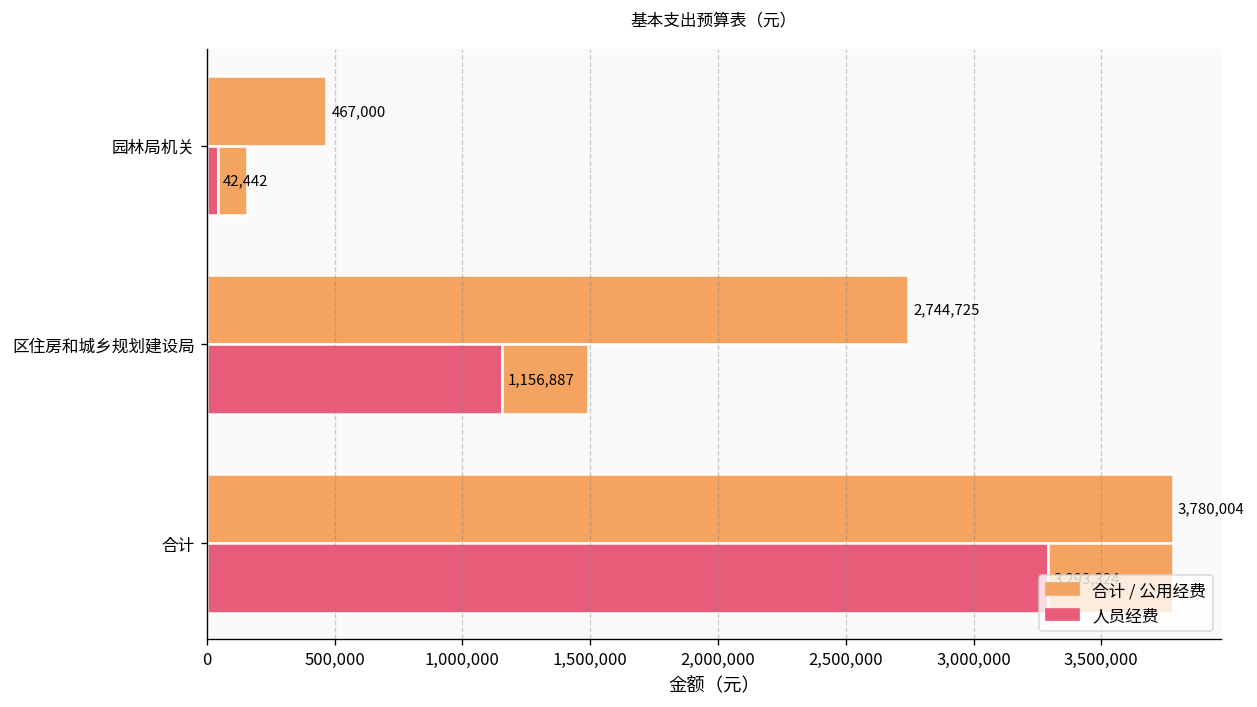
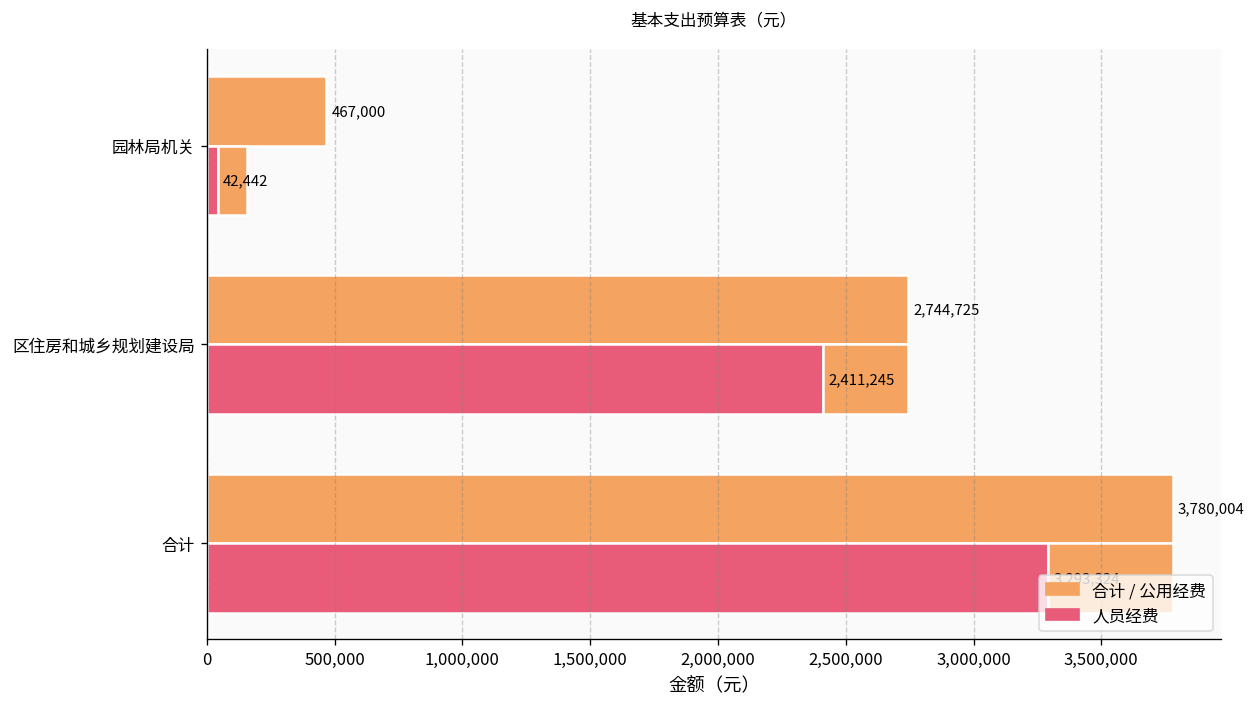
人员经费, 区住房和城乡规划建设局: 1,156,887 -> 2,411,245
